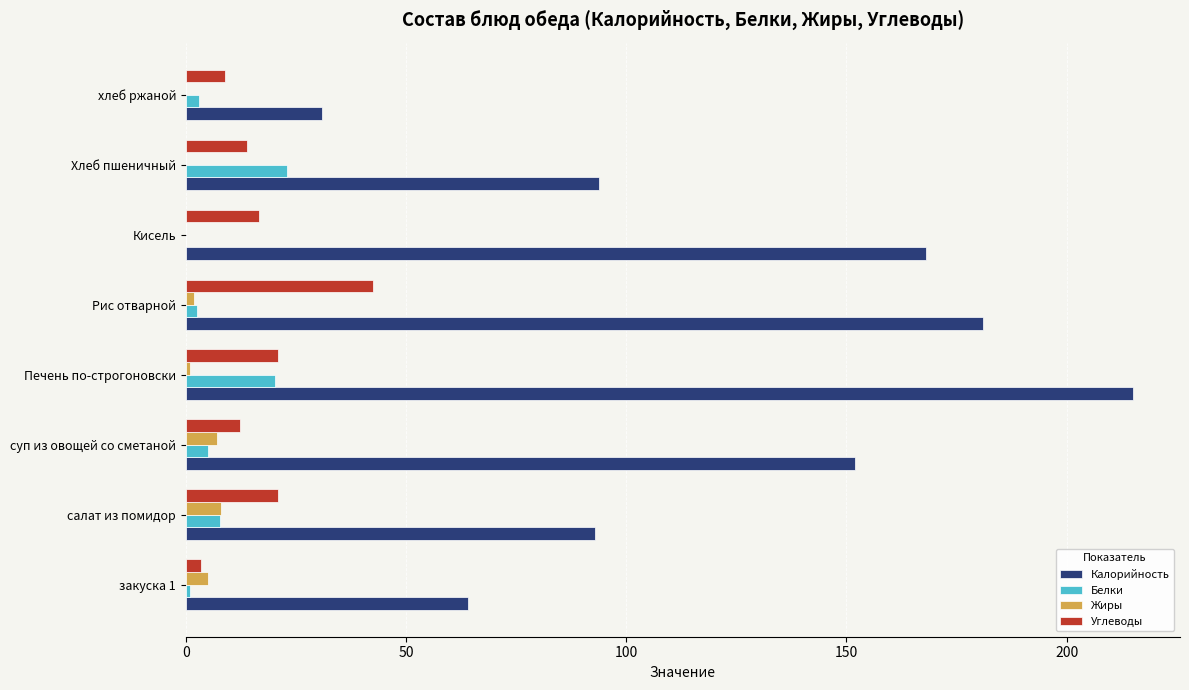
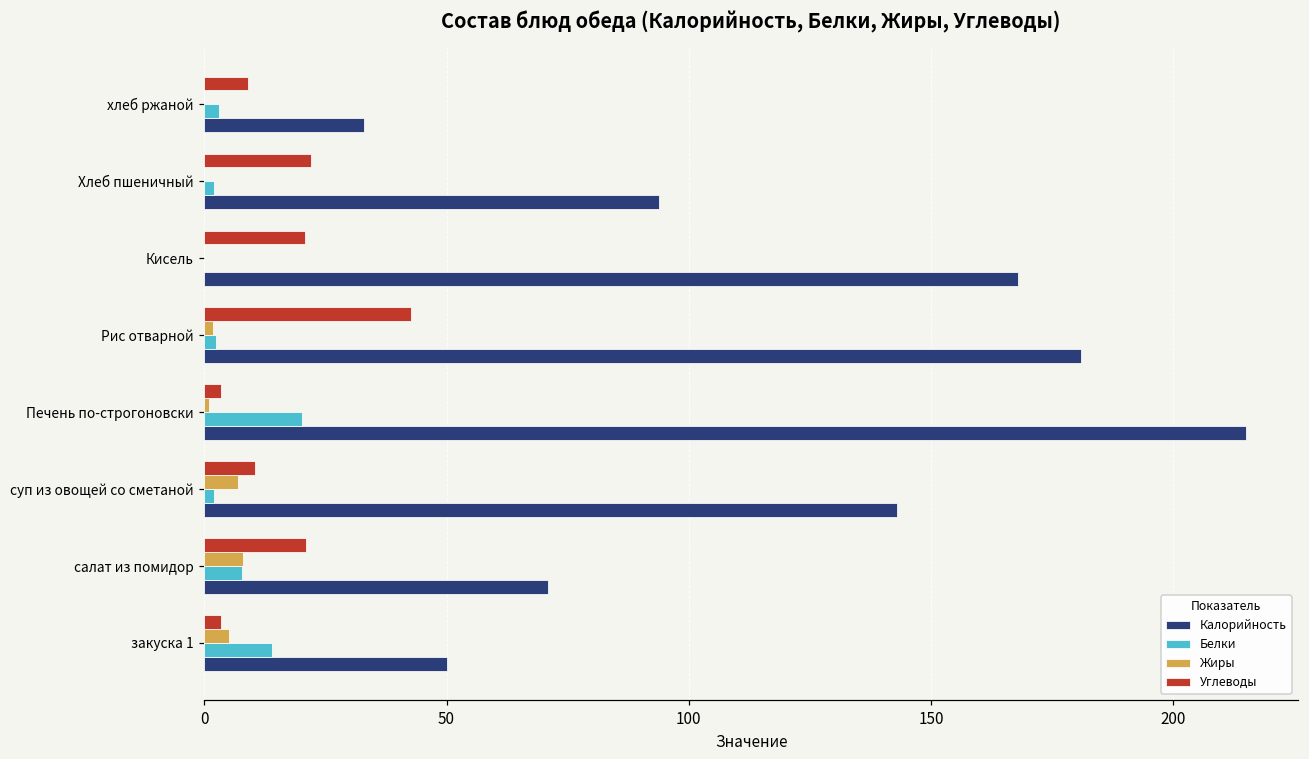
Калорийность, хлеб ржаной: 31 -> 33
Углеводы, Хлеб пшеничный: 14 -> 22
Белки, Хлеб пшеничный: 23 -> 2
Углеводы, Кисель: 17 -> 21
Углеводы, Печень по-строгоновски: 21 -> 4
Углеводы, суп из овощей со сметаной: 12 -> 11
Белки, суп из овощей со сметаной: 5 -> 2
Калорийность, суп из овощей со сметаной: 152 -> 143
Калорийность, салат из помидор: 93 -> 71
Белки, закуска 1: 1 -> 14
Калорийность, закуска 1: 64 -> 50
